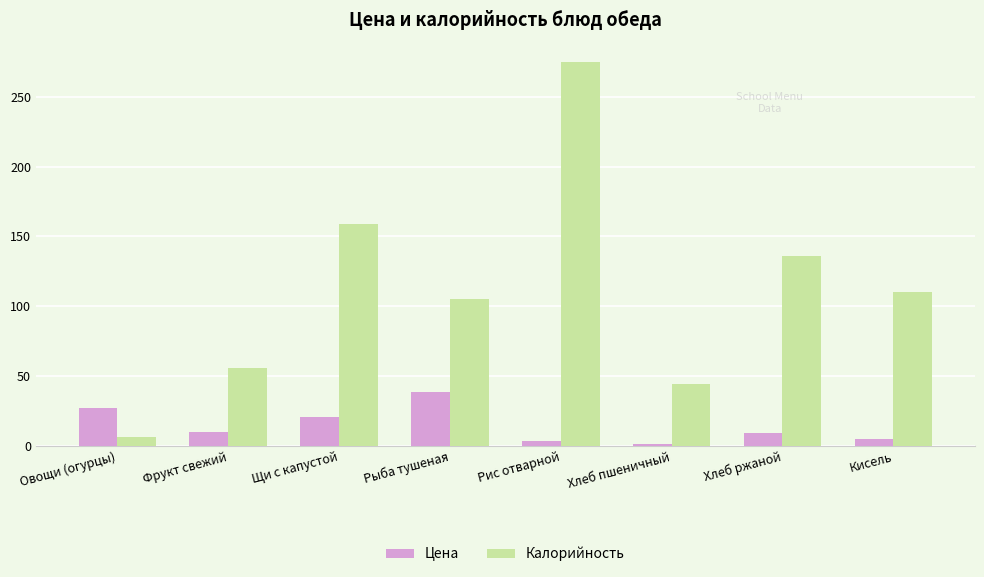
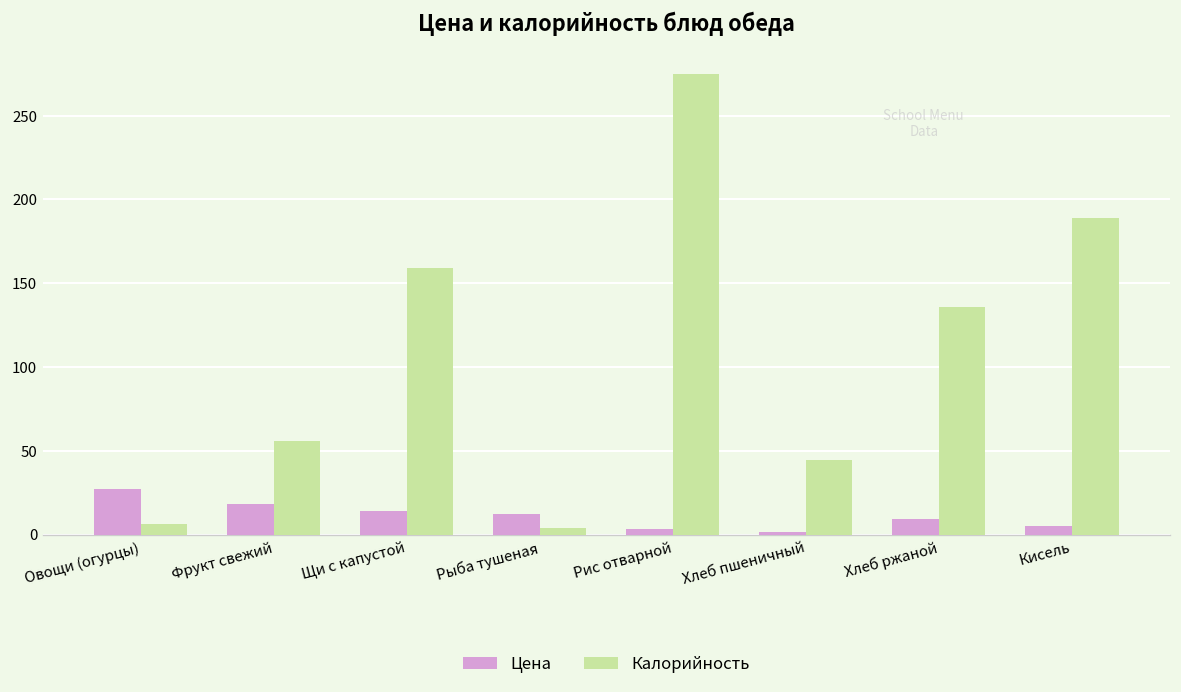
Цена, Фрукт свежий: 10 -> 18
Цена, Щи с капустой: 21 -> 14
Цена, Рыба тушеная: 39 -> 13
Калорийность, Рыба тушеная: 105 -> 4
Калорийность, Кисель: 110 -> 189
